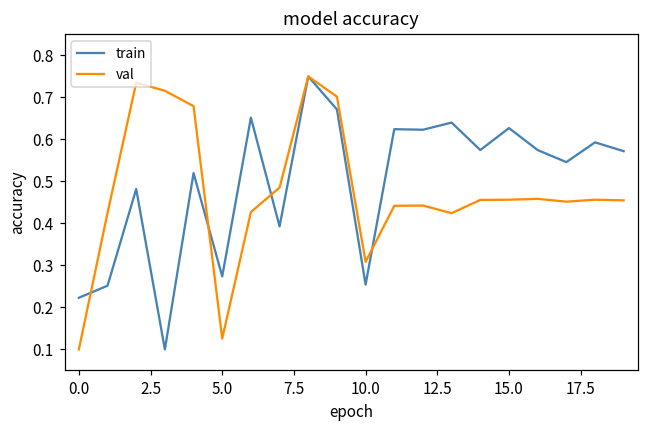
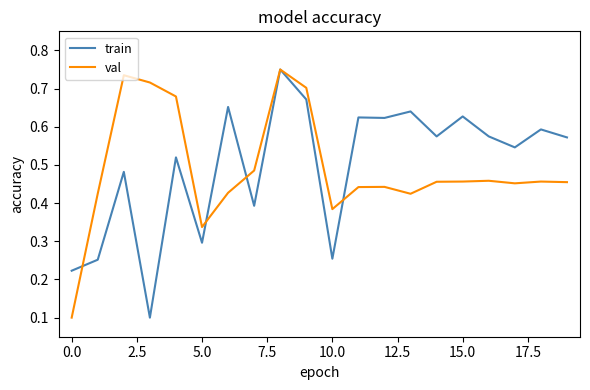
train, 5.0: 0.27 -> 0.30
val, 5.0: 0.13 -> 0.34
val, 10.0: 0.31 -> 0.38
